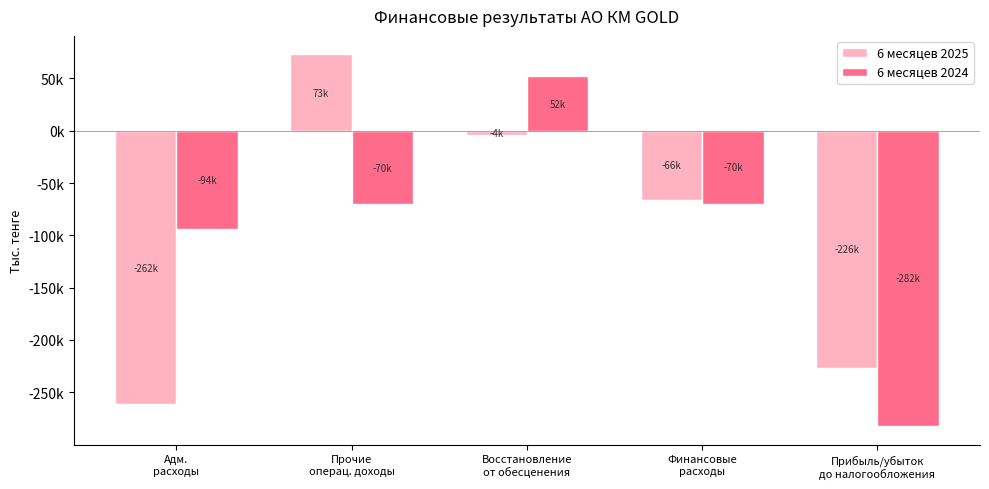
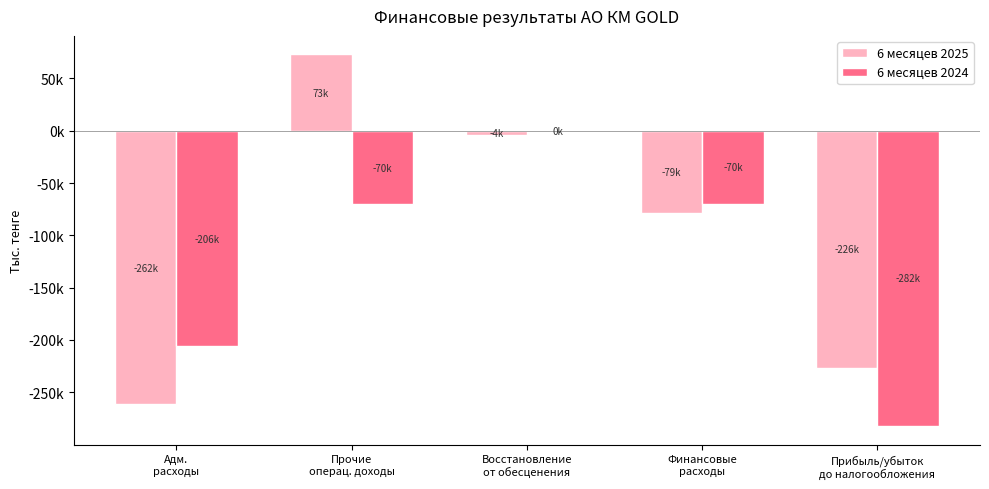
6 месяцев 2024, Адм. расходы: -94k -> -206k
6 месяцев 2024, Восстановление от обесценения: 52k -> 0k
6 месяцев 2025, Финансовые расходы: -66k -> -79k
